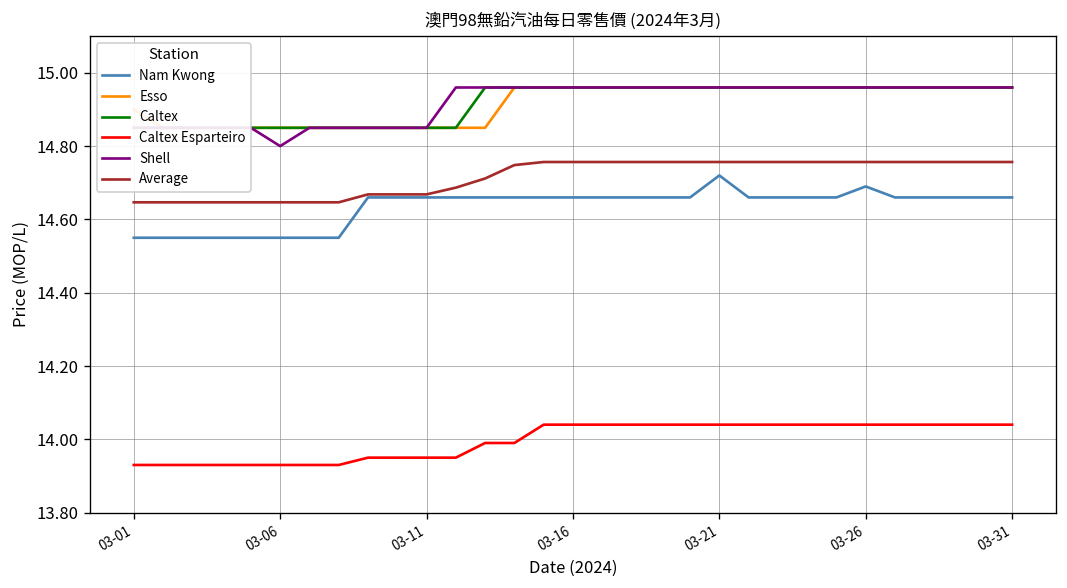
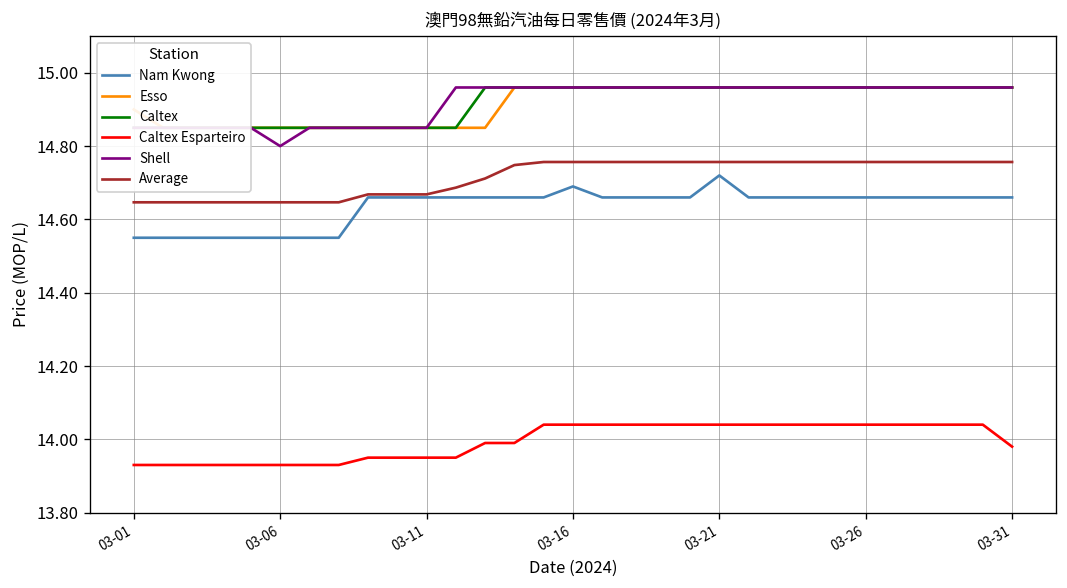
Nam Kwong, 03-16: 14.66 -> 14.69
Nam Kwong, 03-26: 14.69 -> 14.66
Caltex Esparteiro, 03-31: 14.04 -> 13.98
